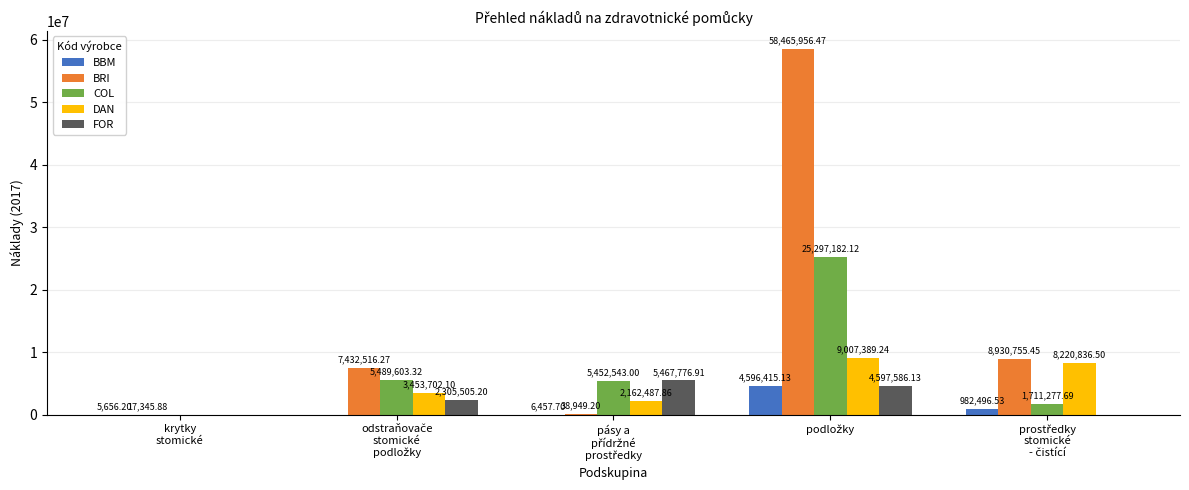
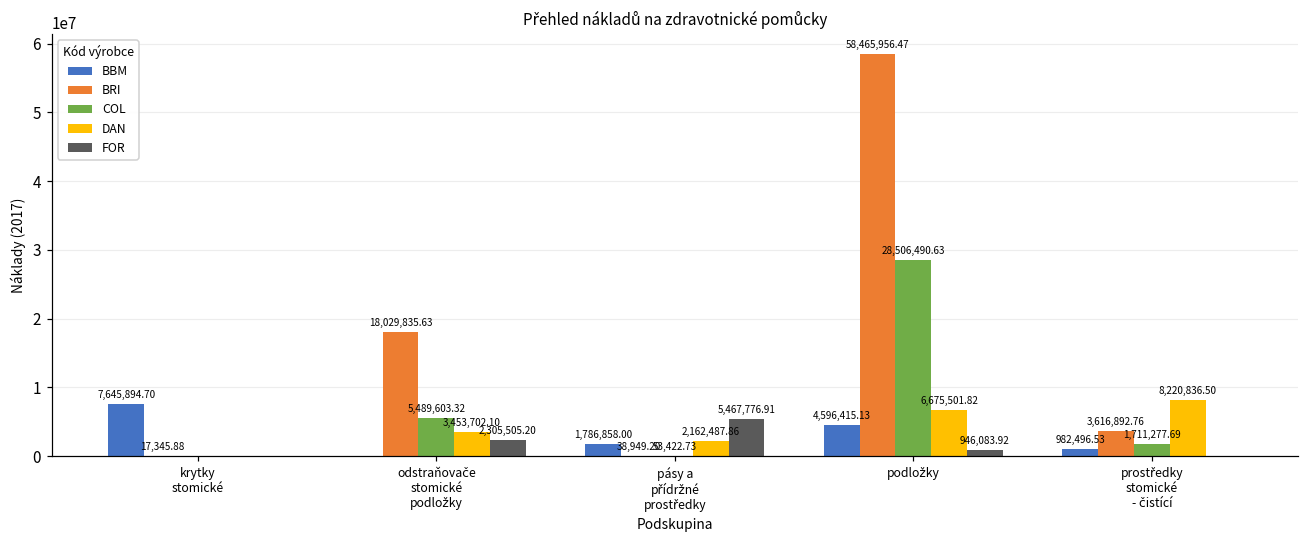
BBM, krytky stomické: 5,656.20 -> 7,645,894.70
BRI, odstraňovače stomické podložky: 7,432,516.27 -> 18,029,835.63
BBM, pásy a přídržné prostředky: 6,457.70 -> 1,786,858.00
COL, pásy a přídržné prostředky: 5,452,543.00 -> 53,422.73
COL, podložky: 25,297,182.12 -> 28,506,490.63
DAN, podložky: 9,007,389.24 -> 6,675,501.82
FOR, podložky: 4,597,586.13 -> 946,083.92
BRI, prostředky stomické - čistící: 8,930,755.45 -> 3,616,892.76
